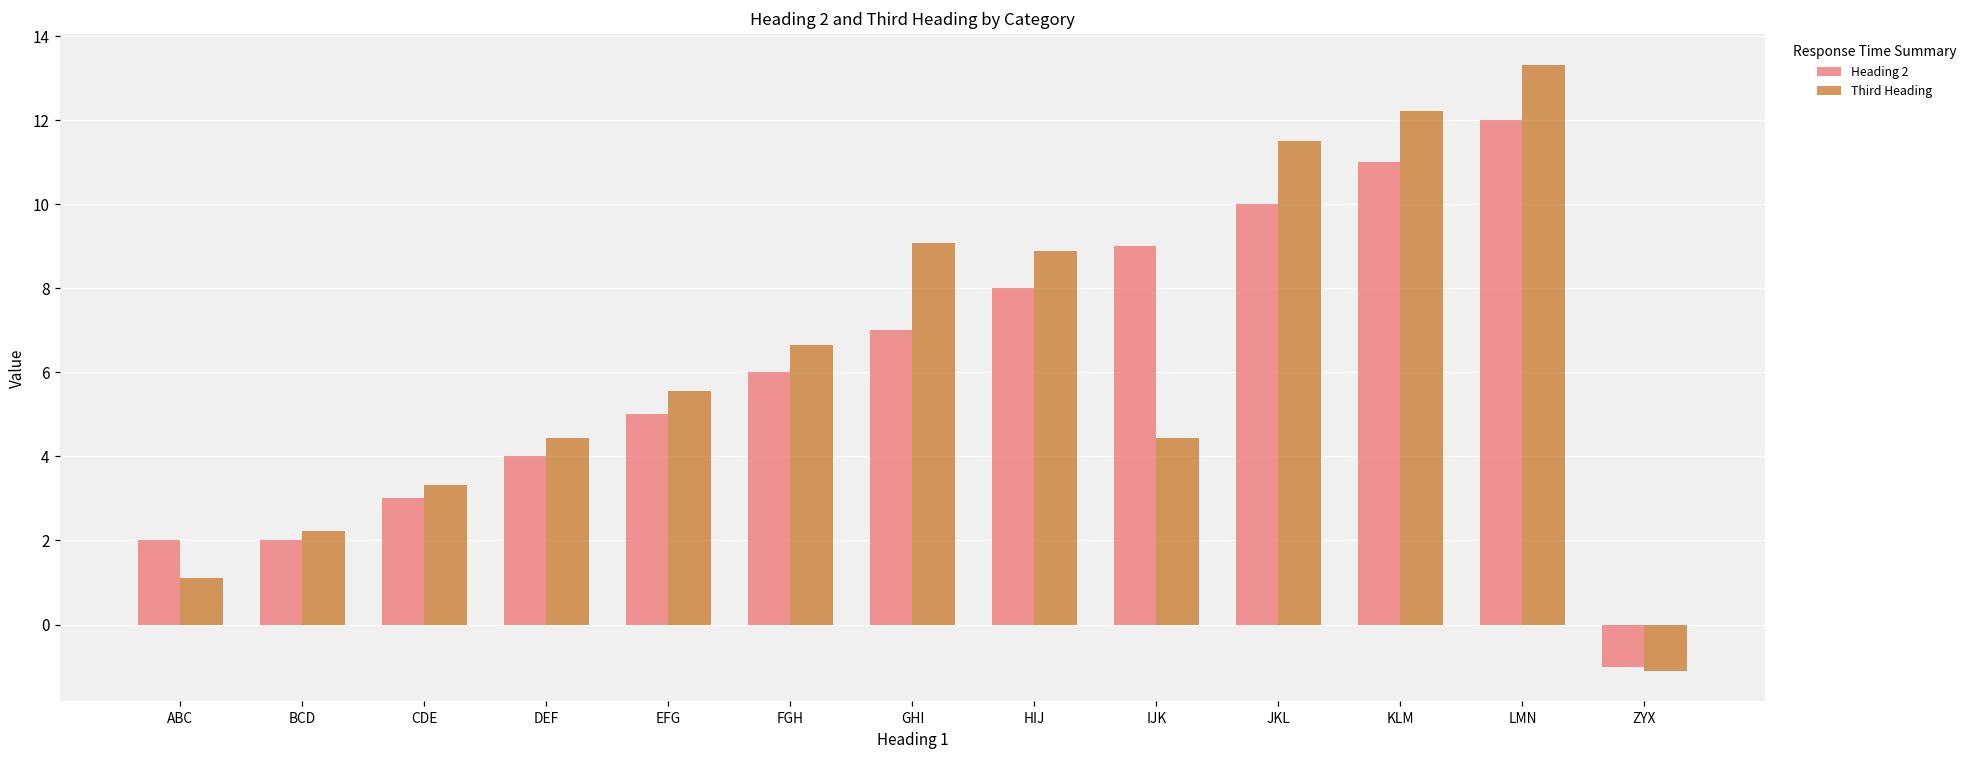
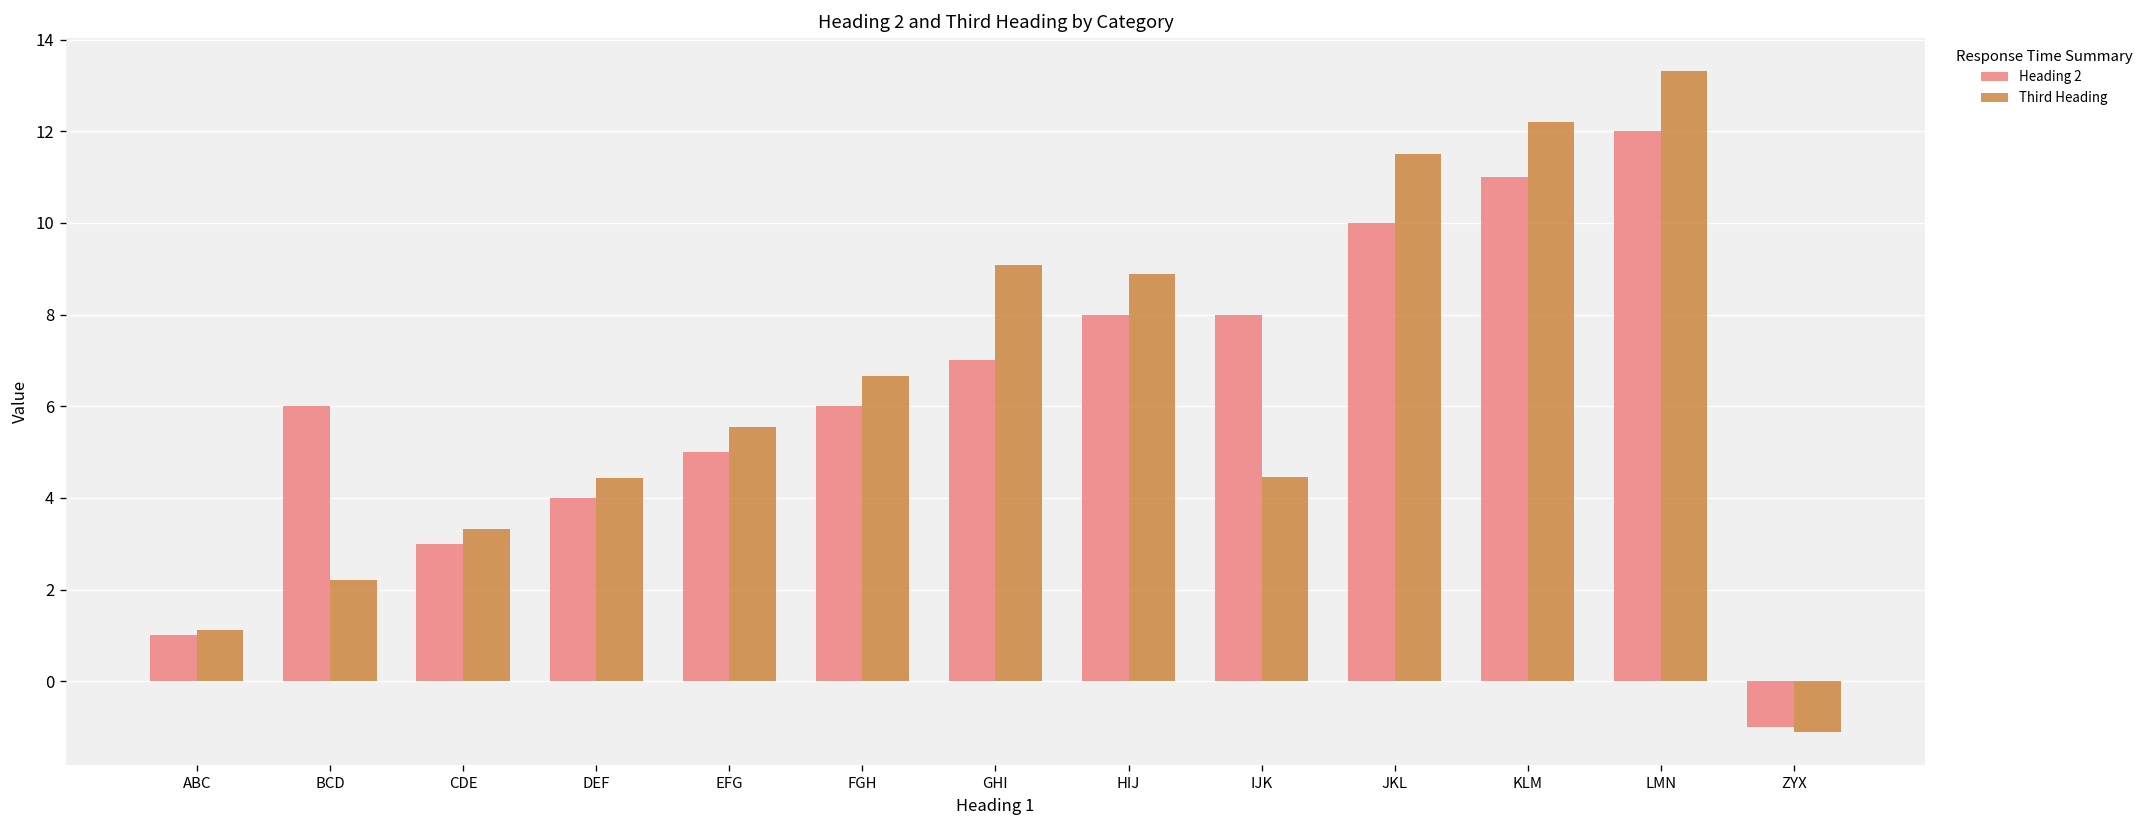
Heading 2, ABC: 2 -> 1
Heading 2, BCD: 2 -> 6
Heading 2, IJK: 9 -> 8
